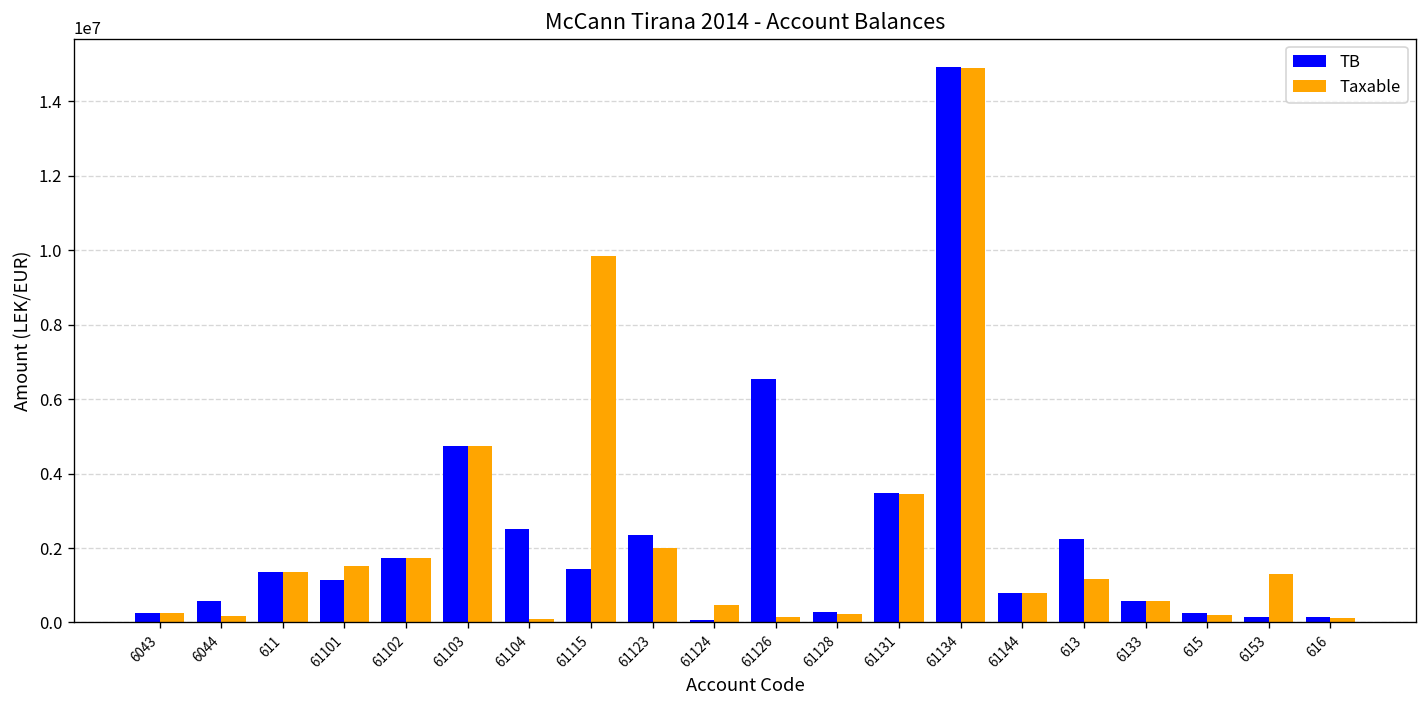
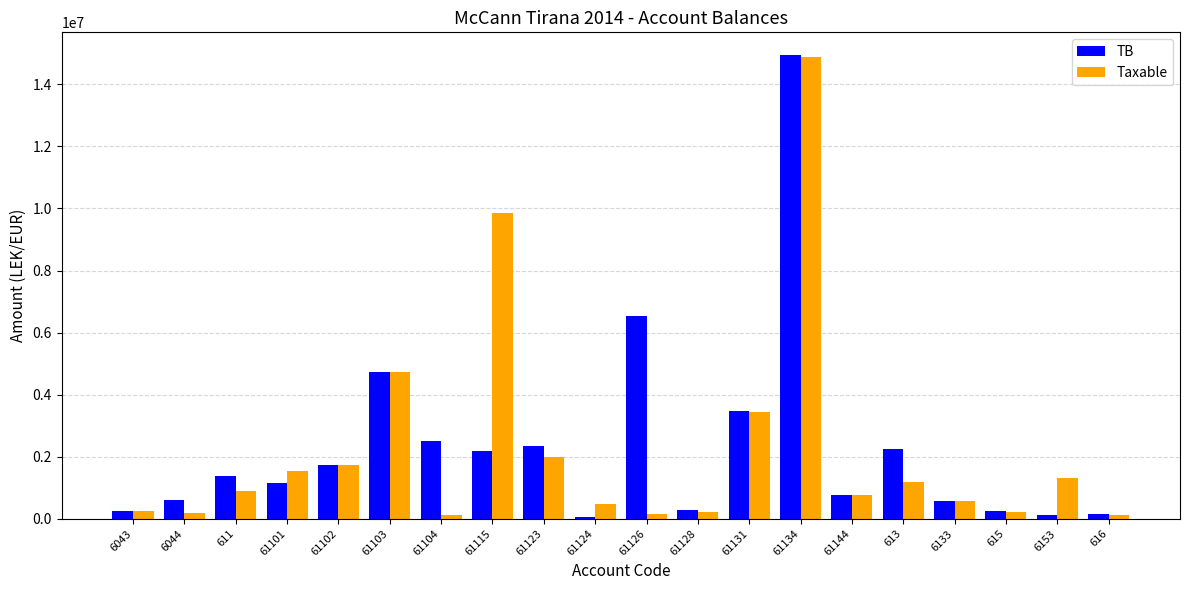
Taxable, 611: 1400000 -> 900000
TB, 61115: 1400000 -> 2200000
